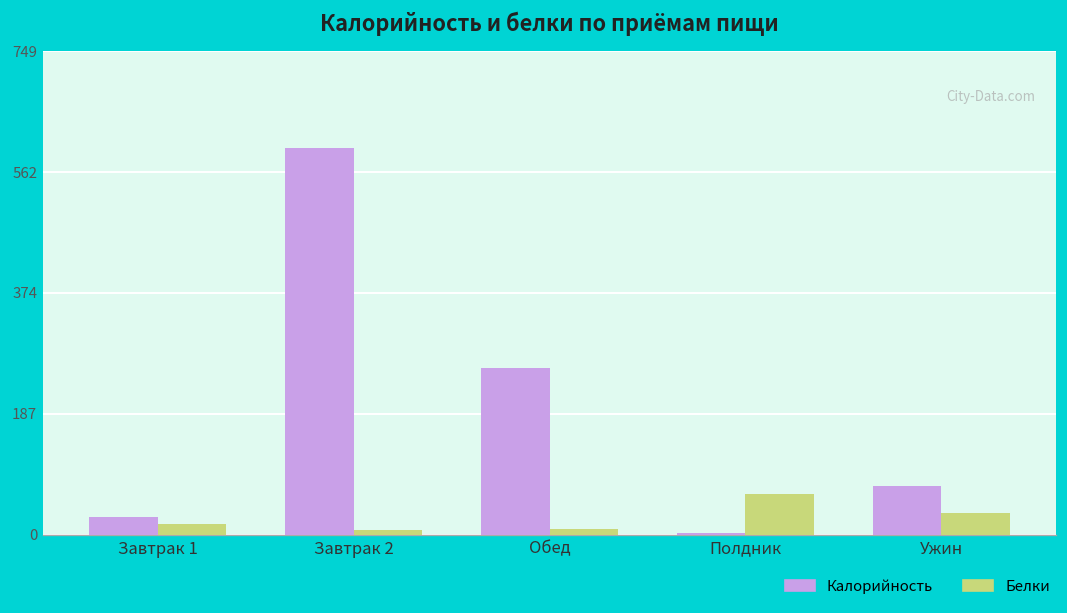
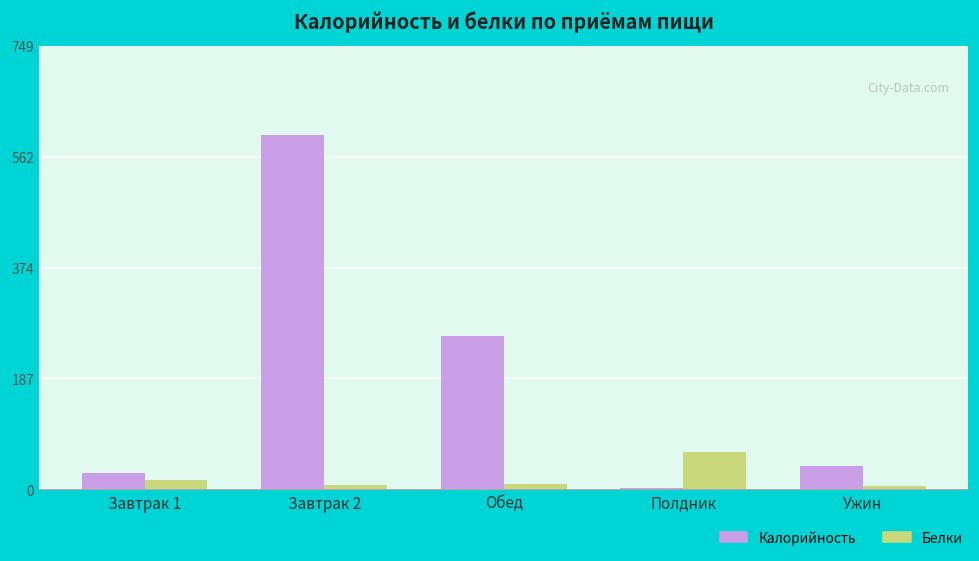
Калорийность, Ужин: 80 -> 40
Белки, Ужин: 30 -> 10
